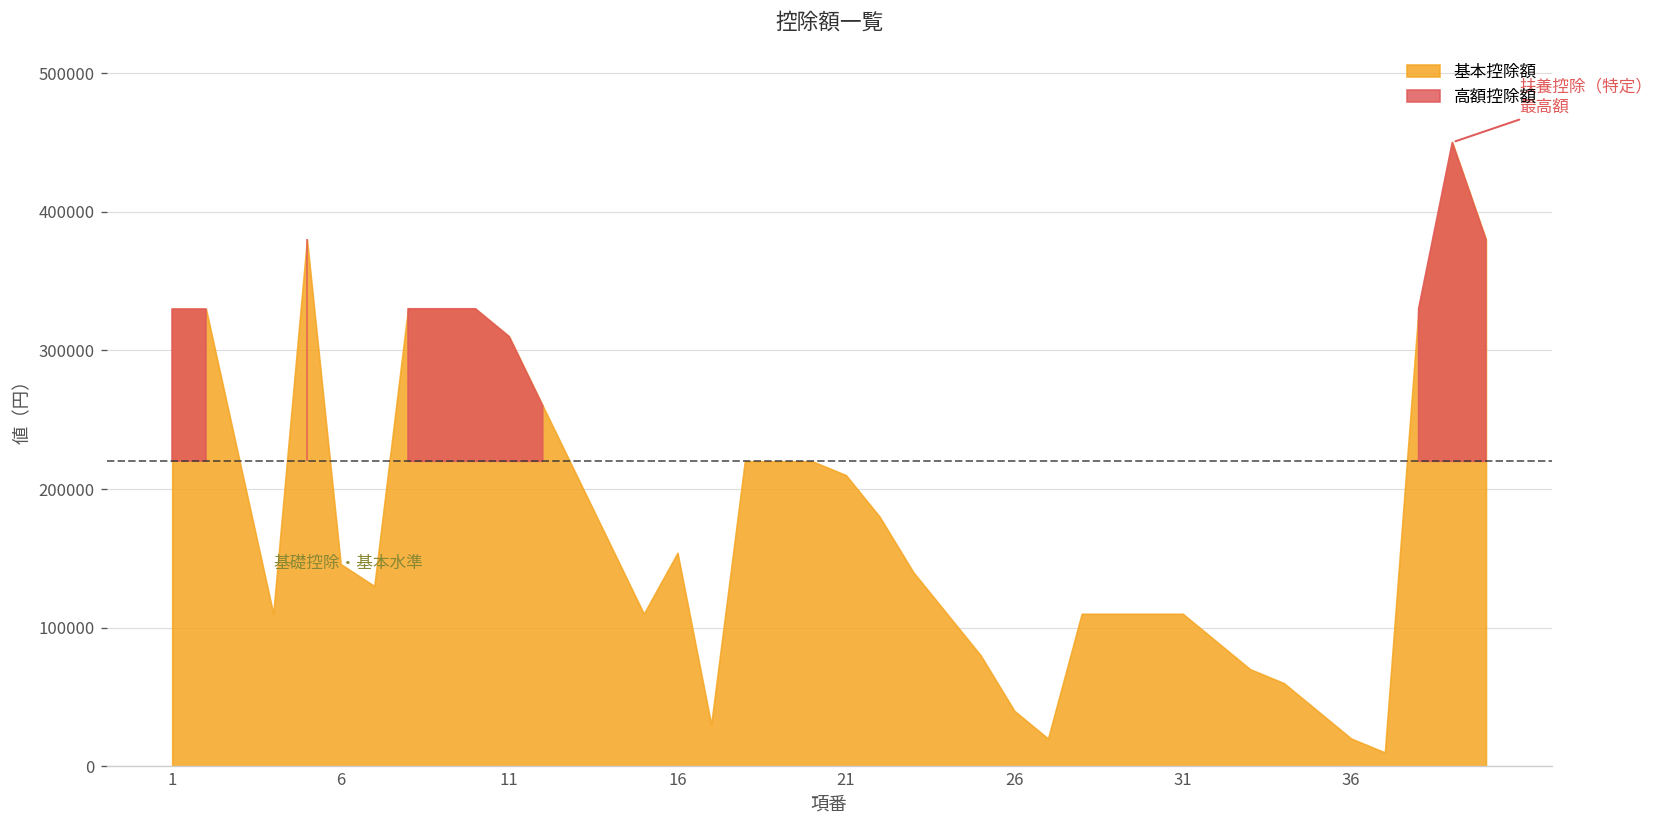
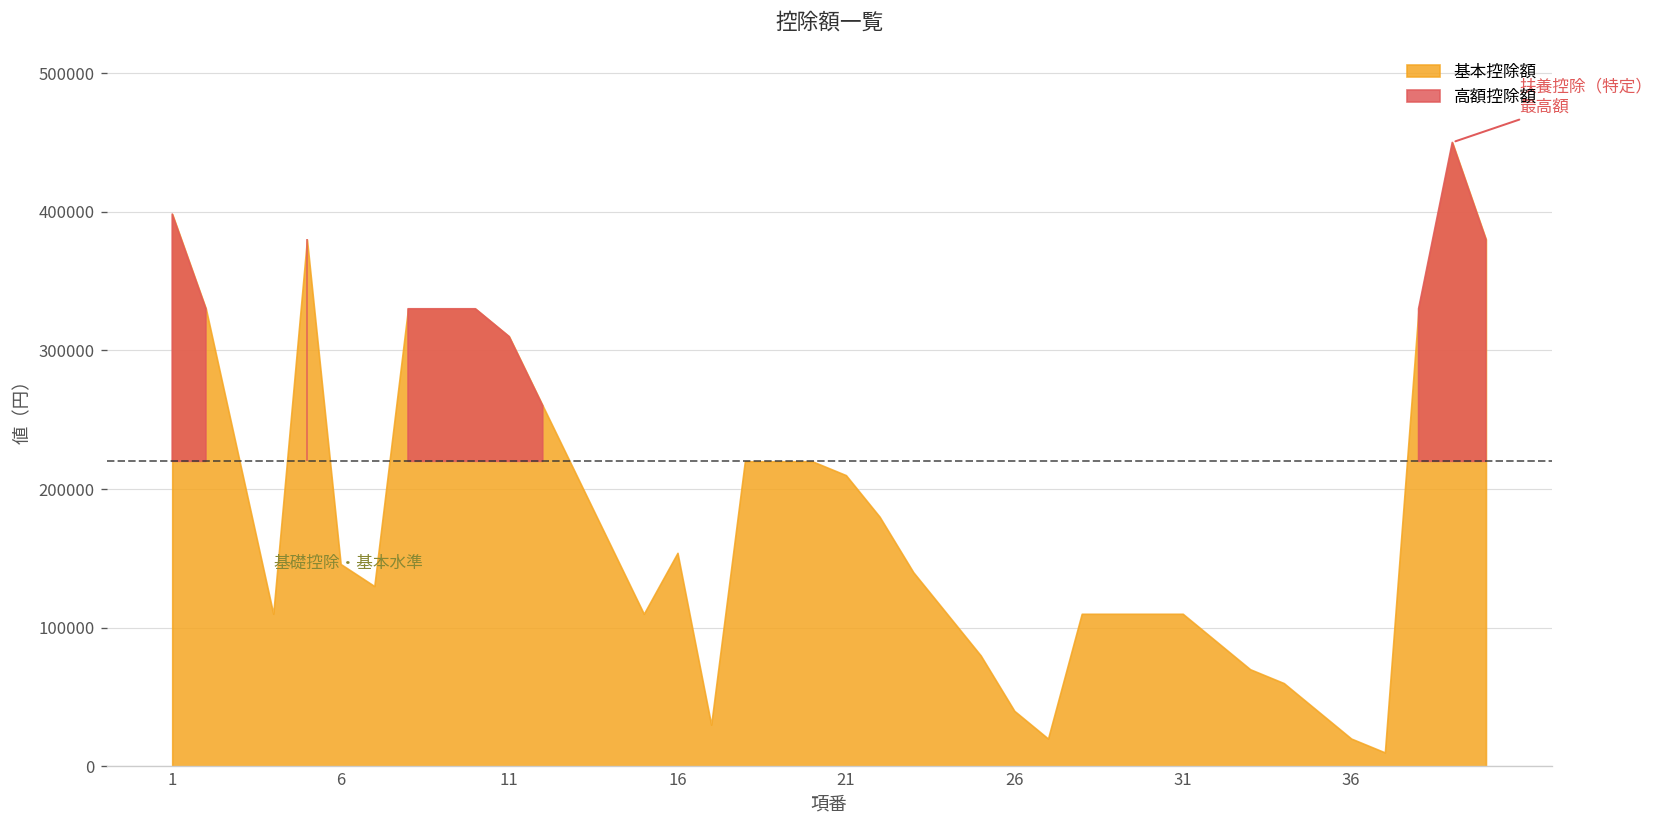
1: 330000 -> 398000
